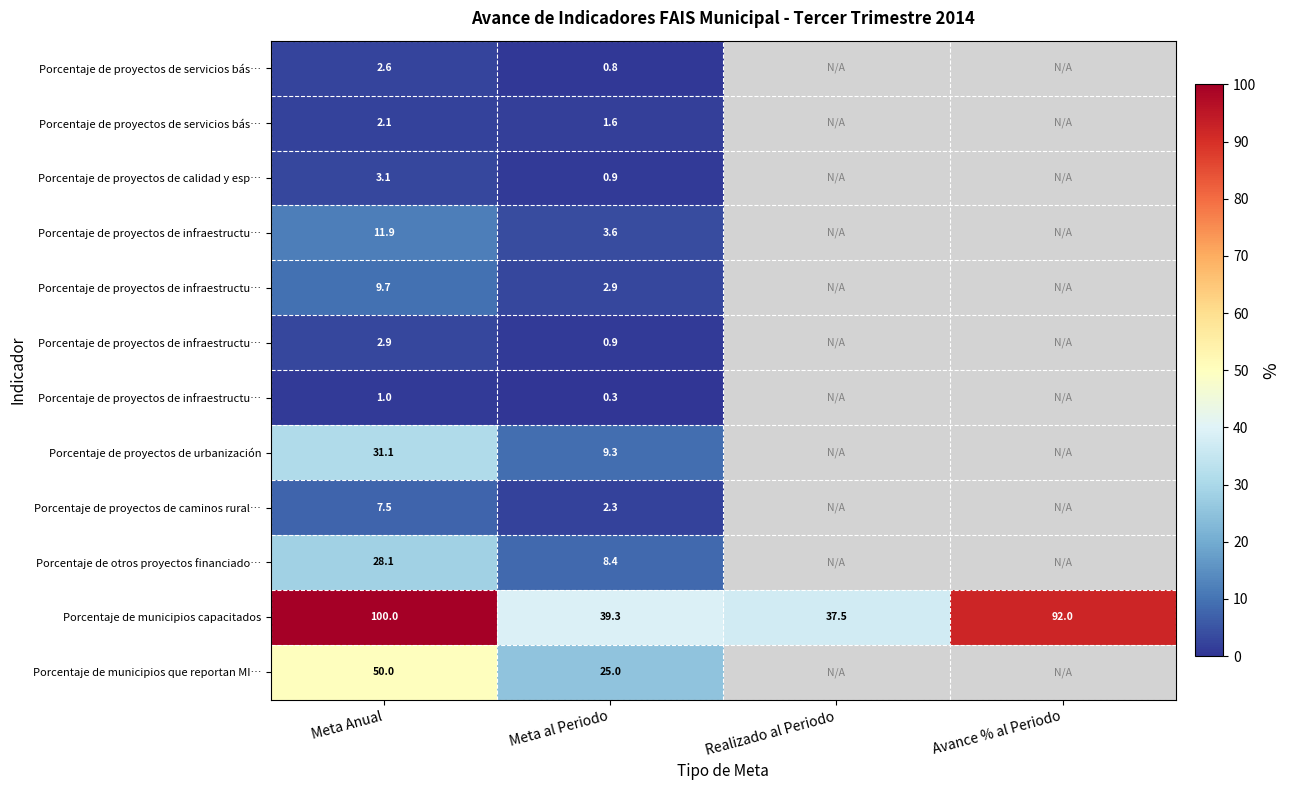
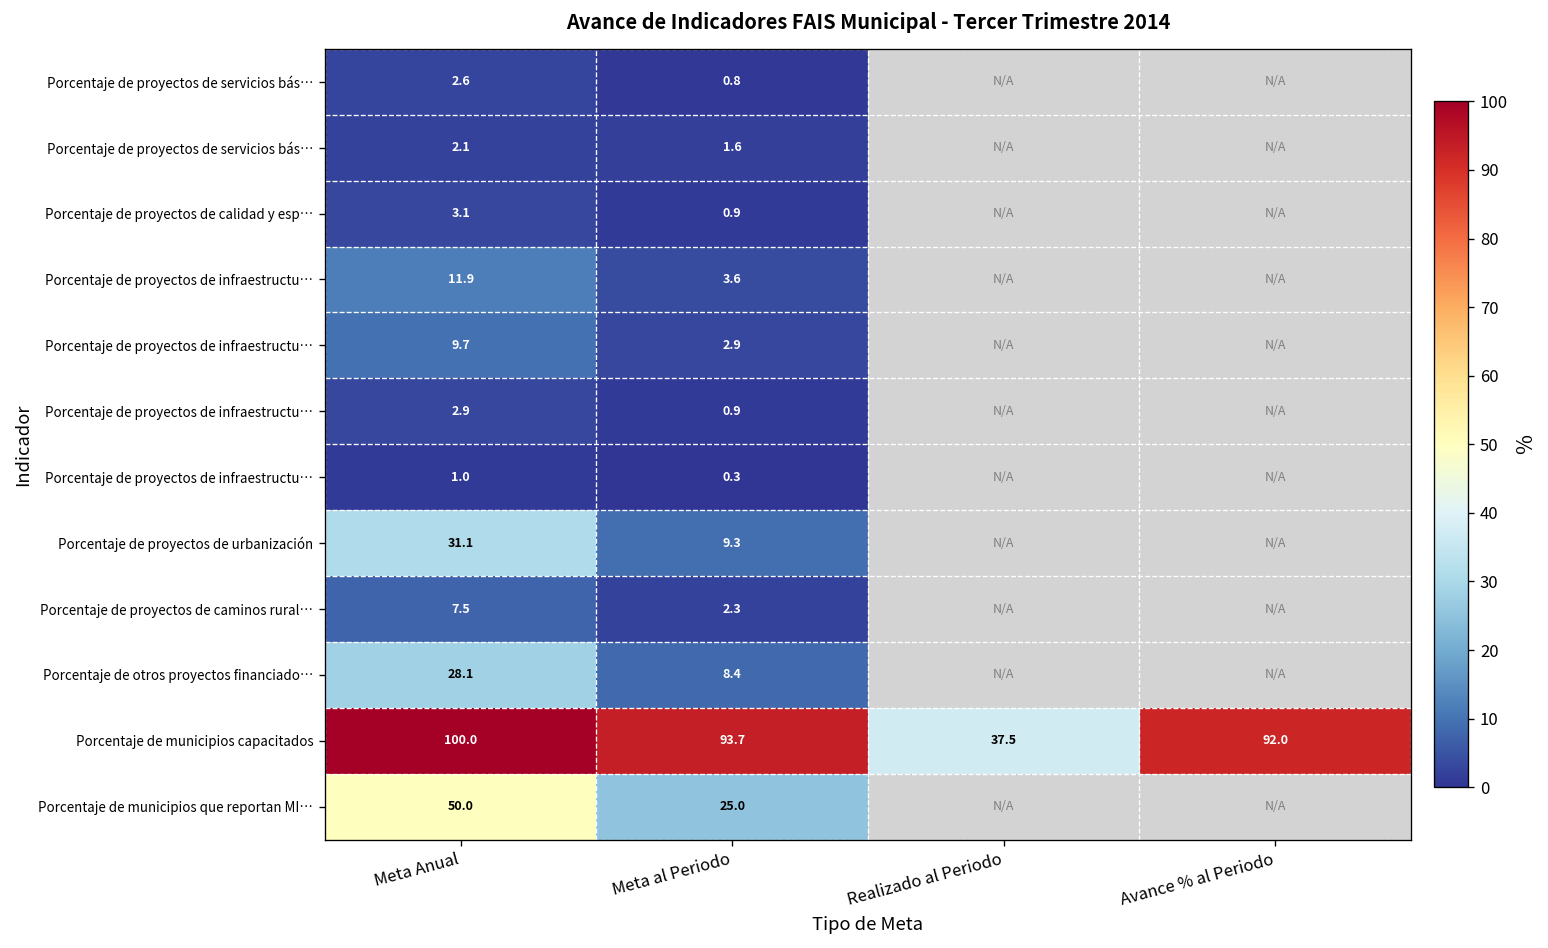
Porcentaje de municipios capacitados, Meta al Periodo: 39.3 -> 93.7
